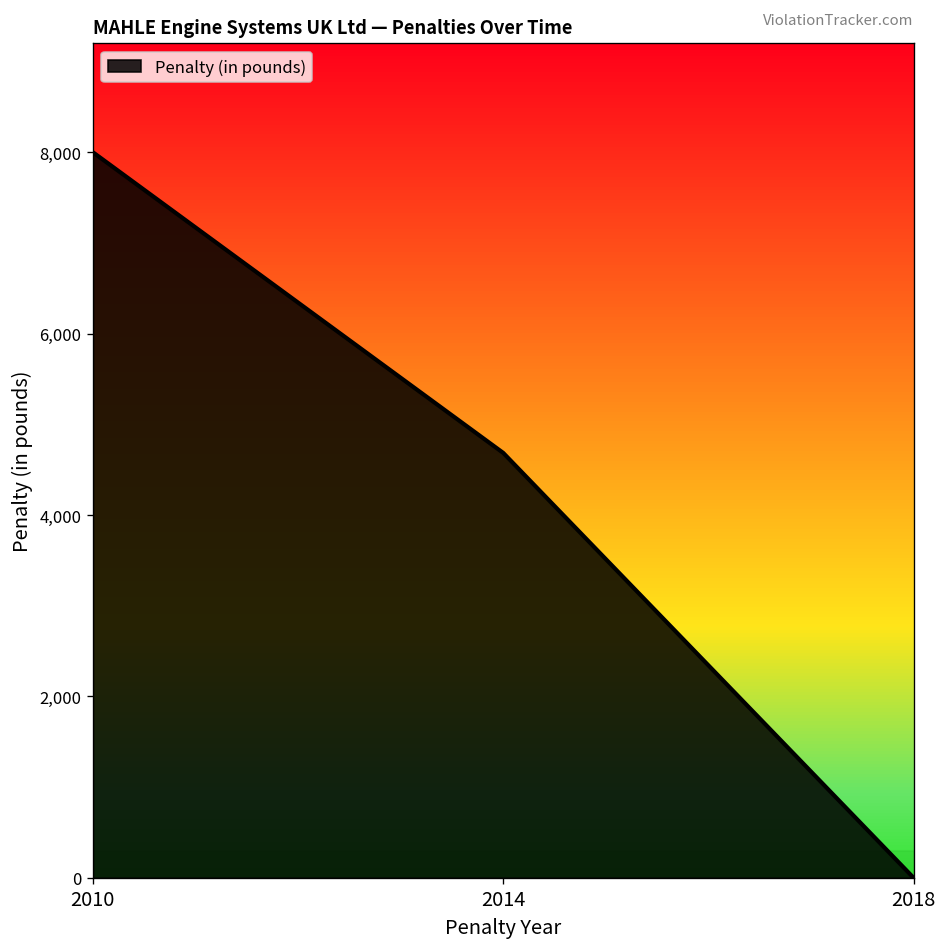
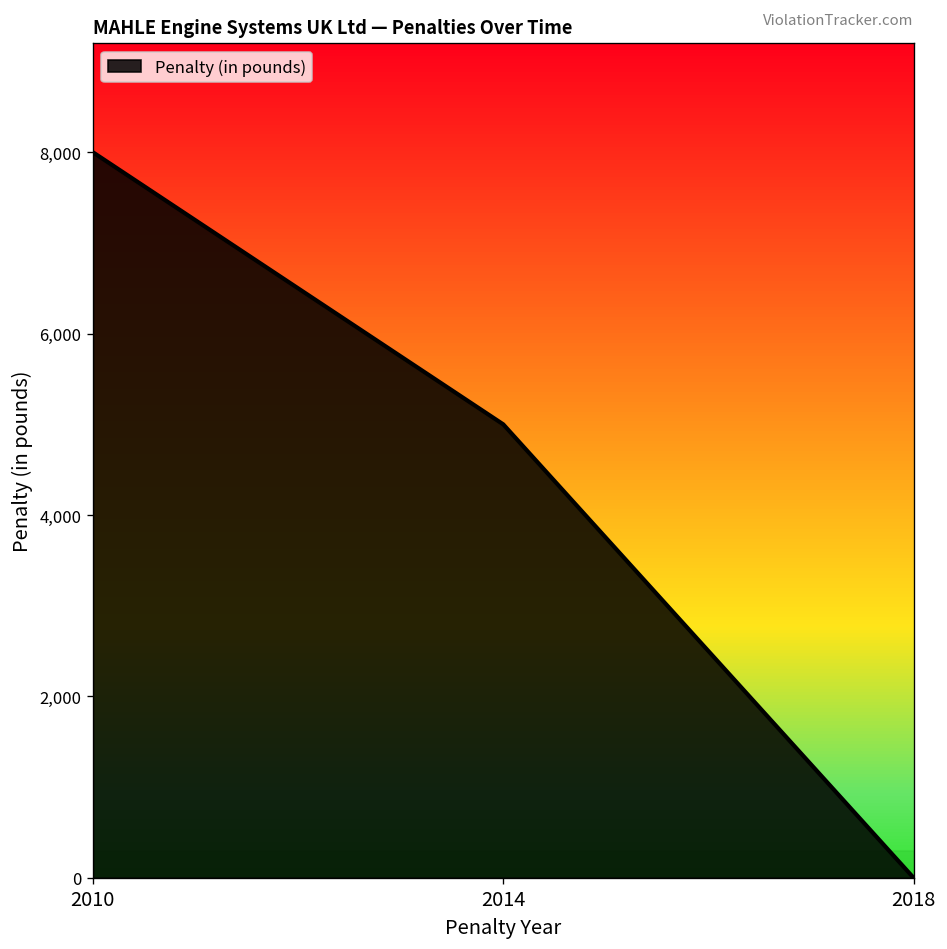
2014: 4,700 -> 5,000
